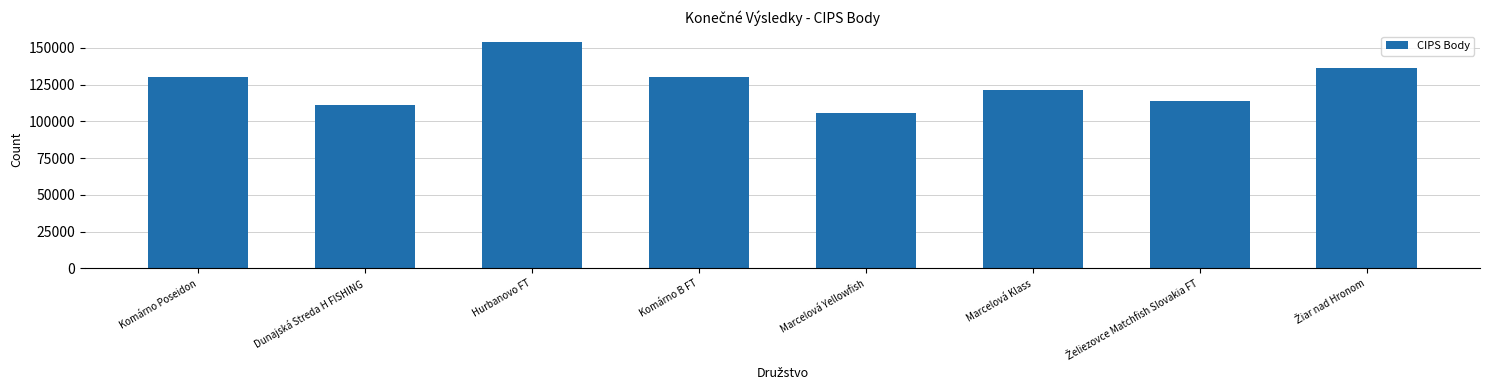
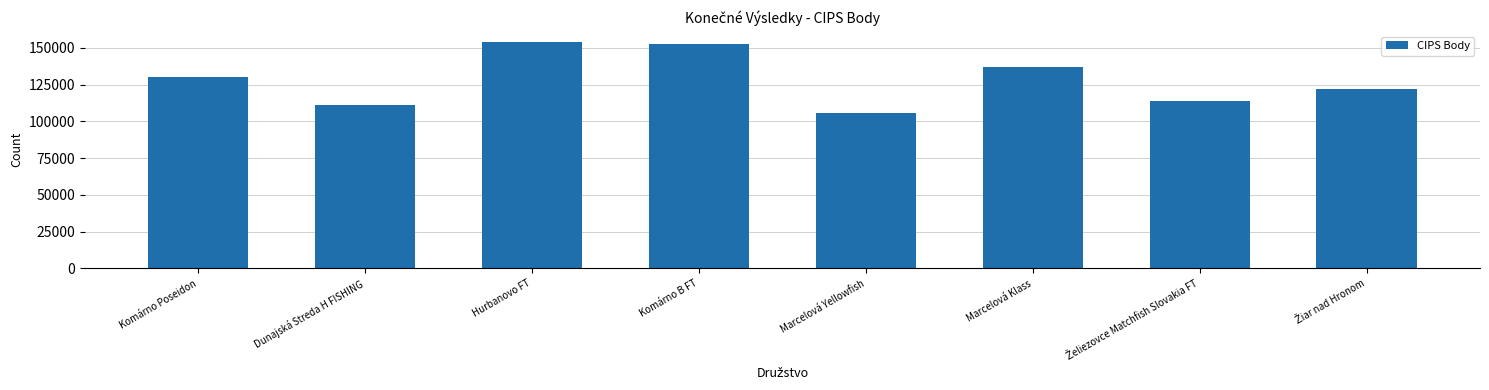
Komárno B FT: 131000 -> 153000
Marcelová Klass: 122000 -> 137000
Žiar nad Hronom: 137000 -> 122000
